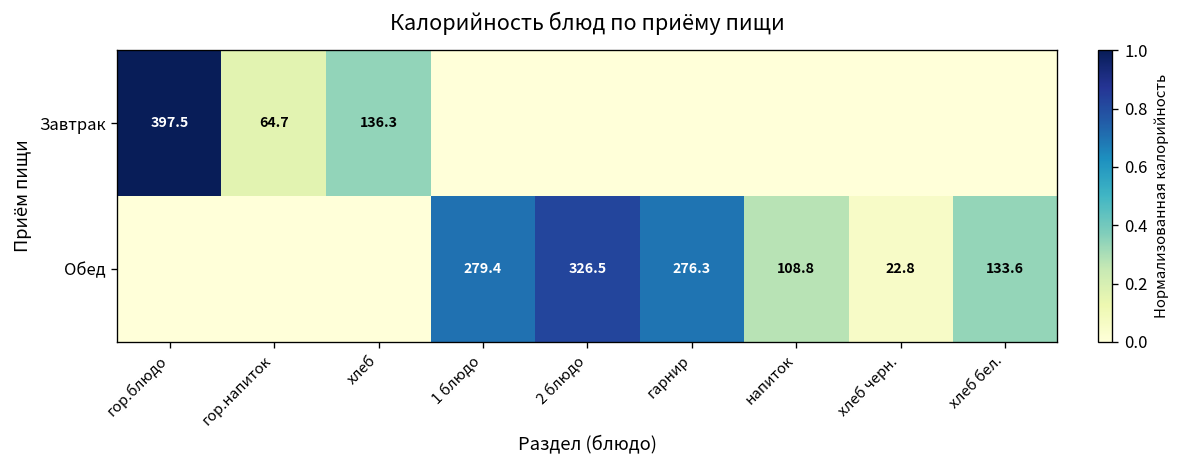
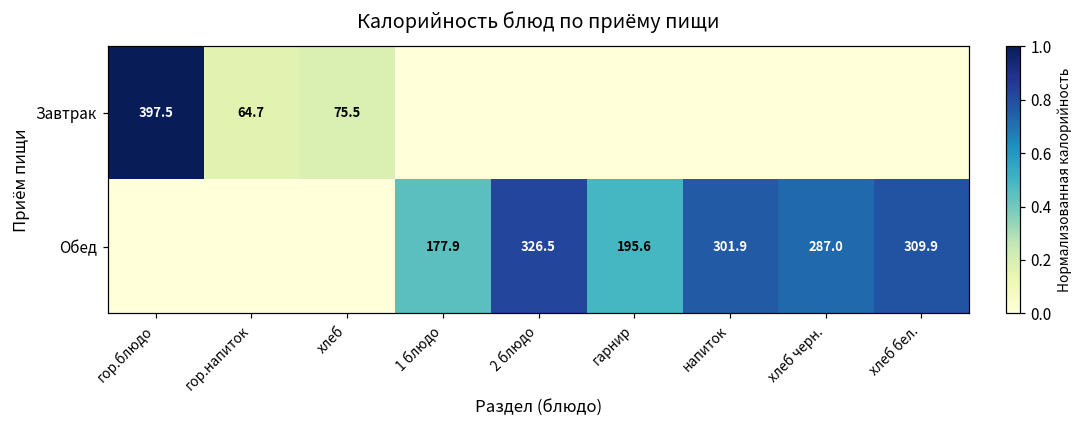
Завтрак, хлеб: 136.3 -> 75.5
Обед, 1 блюдо: 279.4 -> 177.9
Обед, гарнир: 276.3 -> 195.6
Обед, напиток: 108.8 -> 301.9
Обед, хлеб черн.: 22.8 -> 287.0
Обед, хлеб бел.: 133.6 -> 309.9
